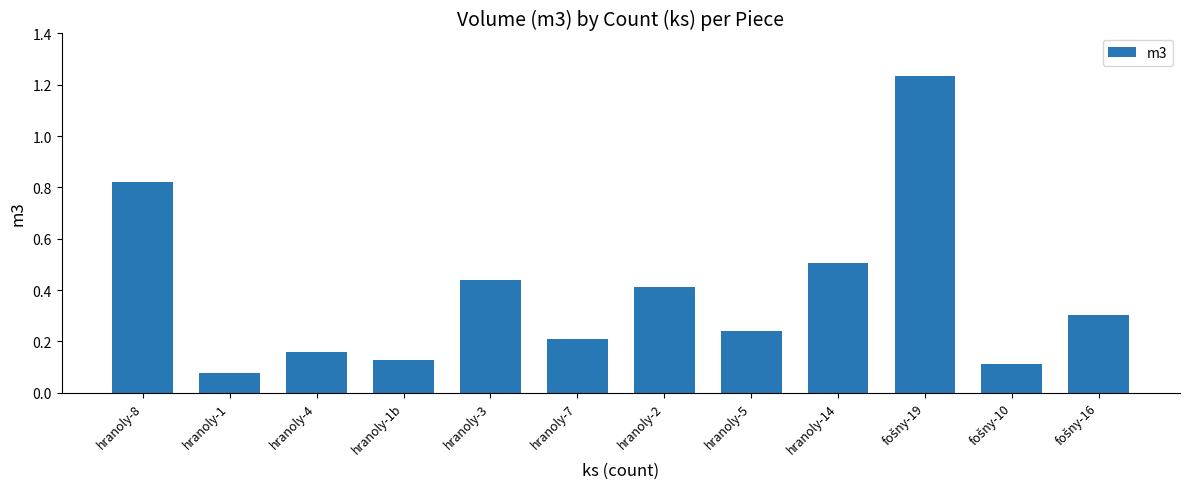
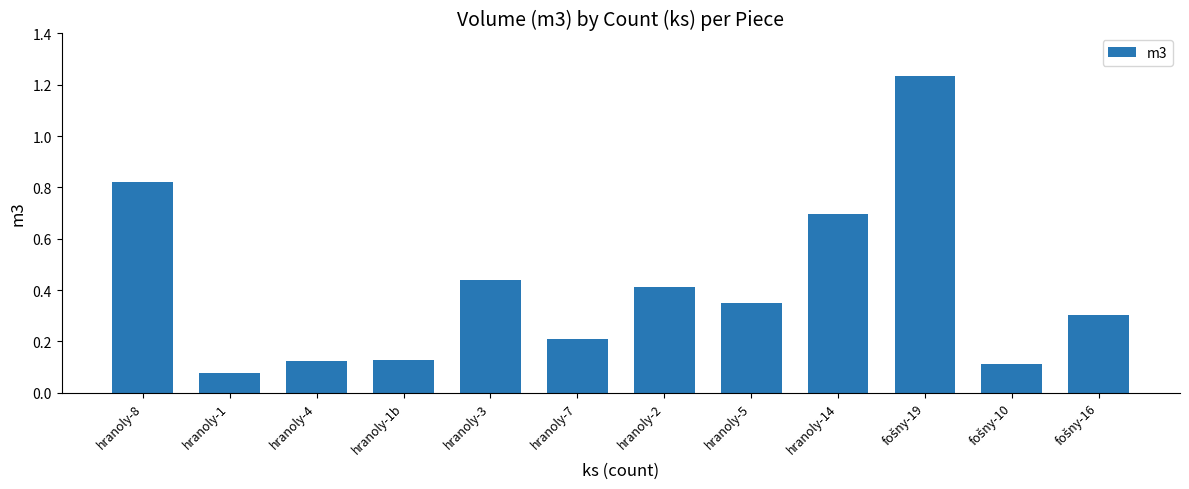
hranoly-4: 0.16 -> 0.12
hranoly-5: 0.24 -> 0.35
hranoly-14: 0.50 -> 0.70
